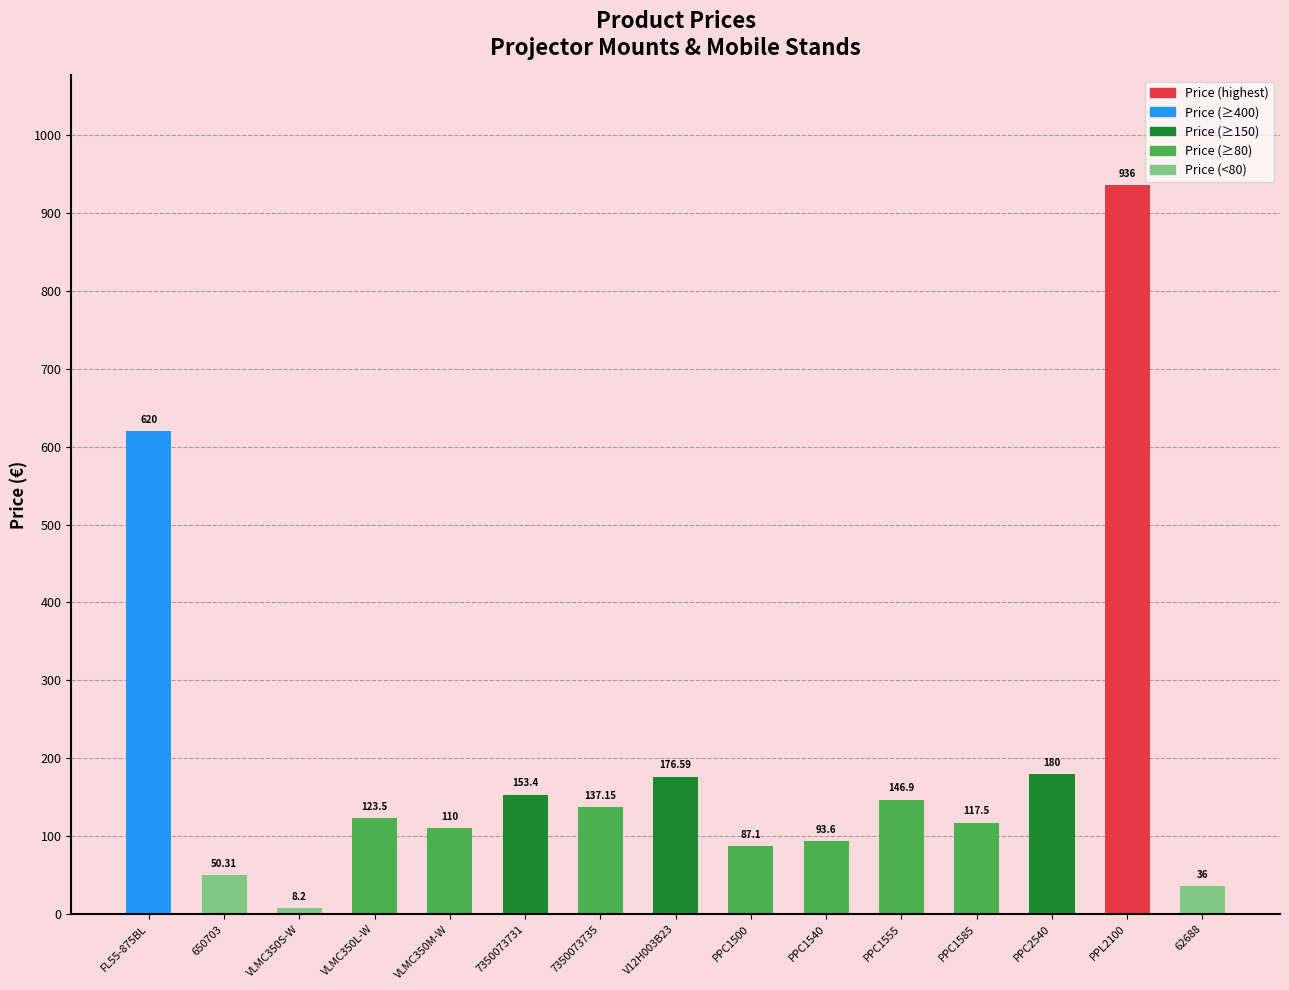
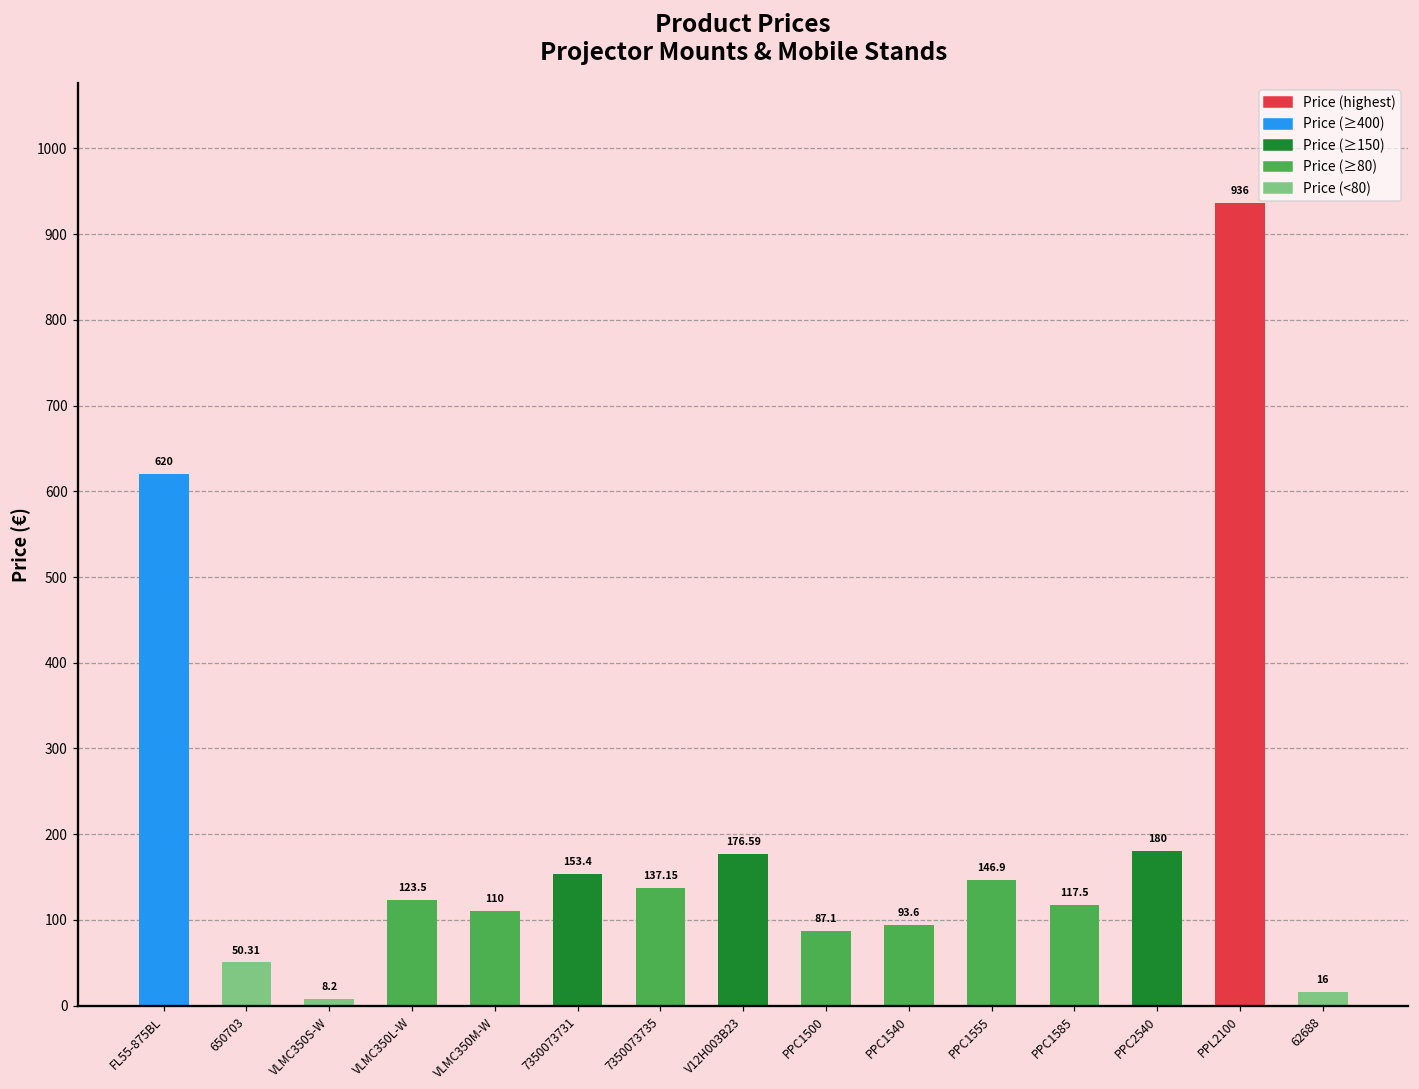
62688: 36 -> 16
